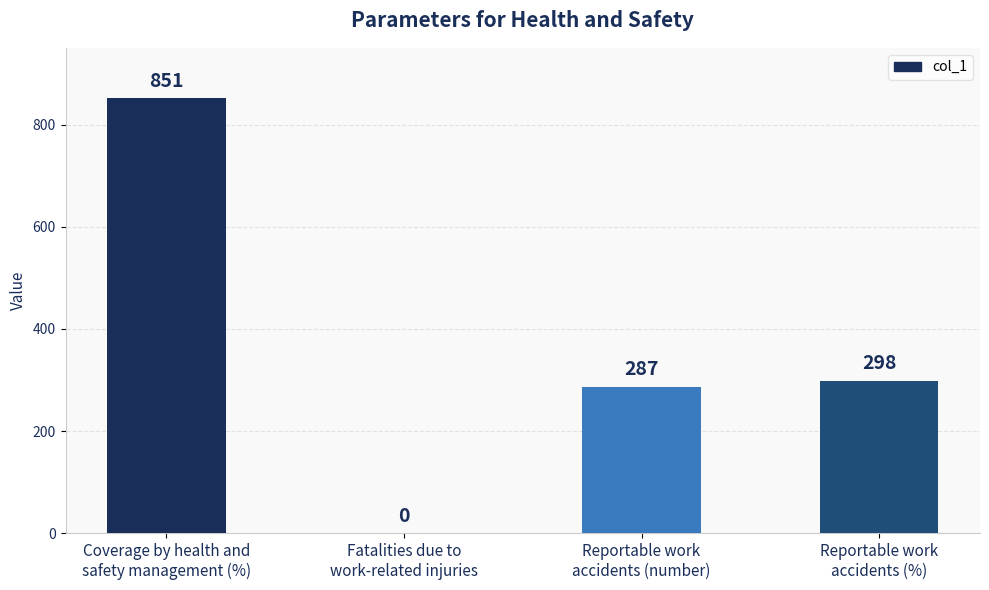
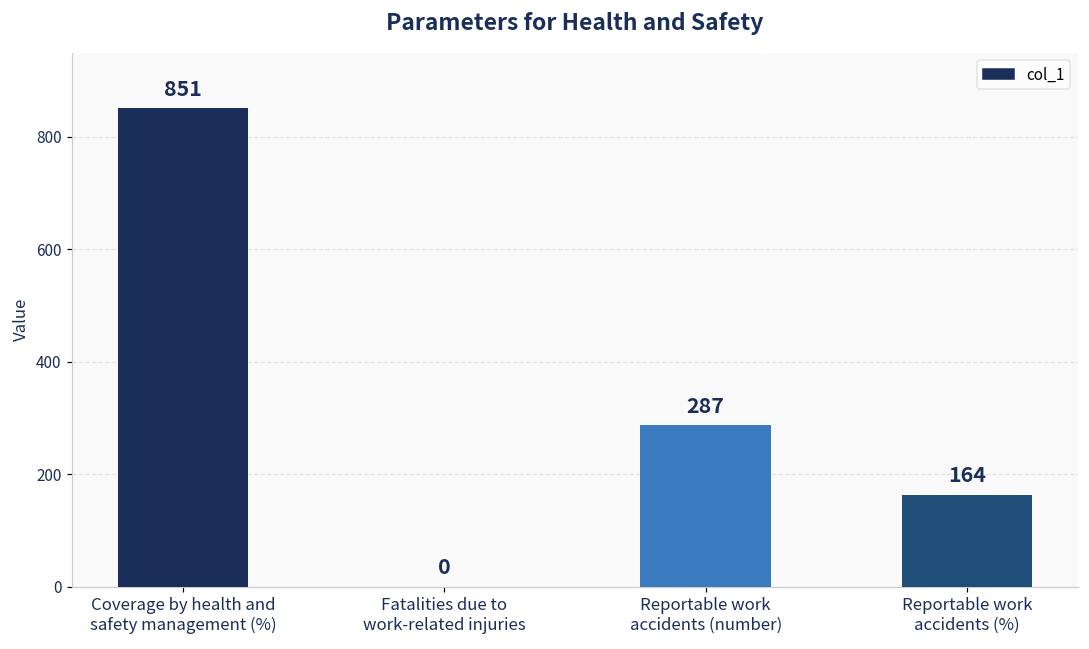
Reportable work accidents (%): 298 -> 164
